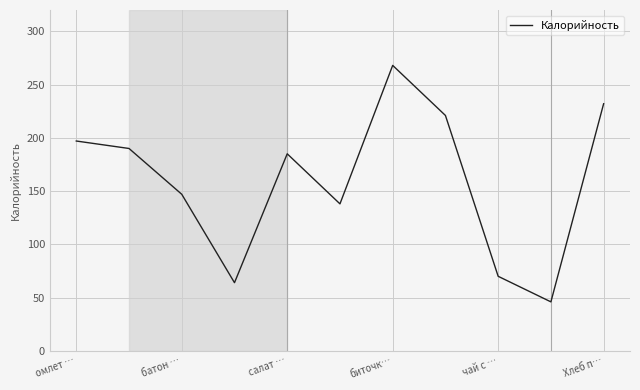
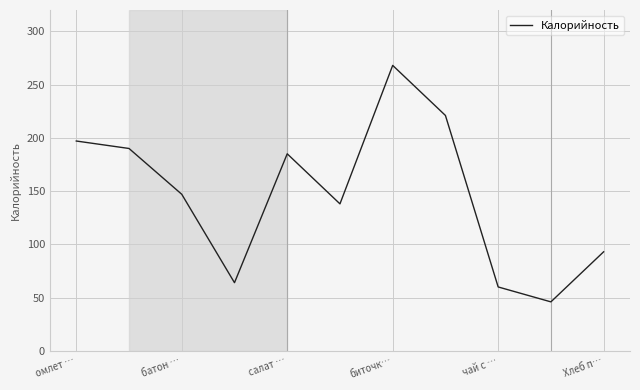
чай с …: 70 -> 60
Хлеб п…: 232 -> 93
